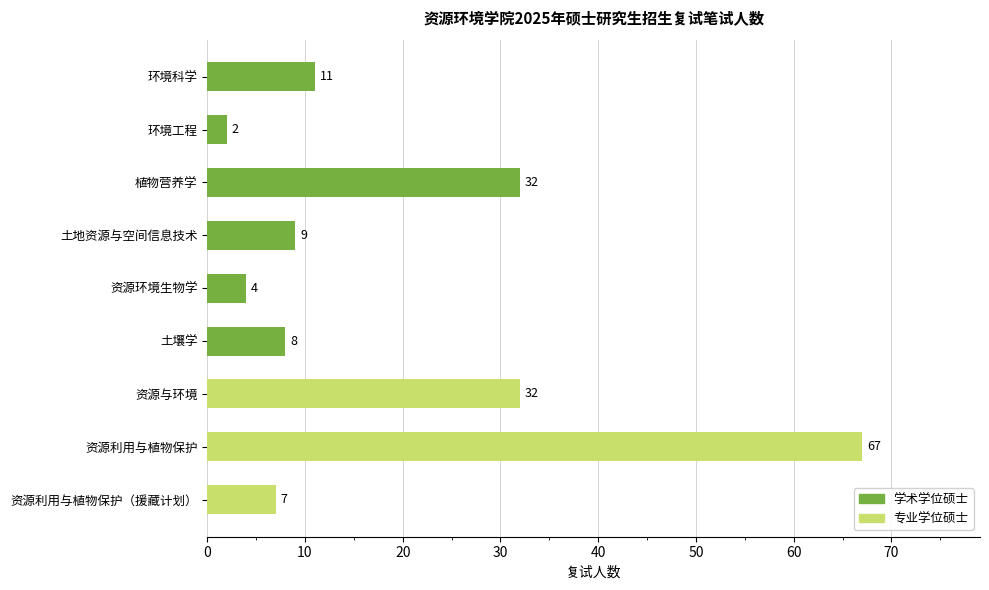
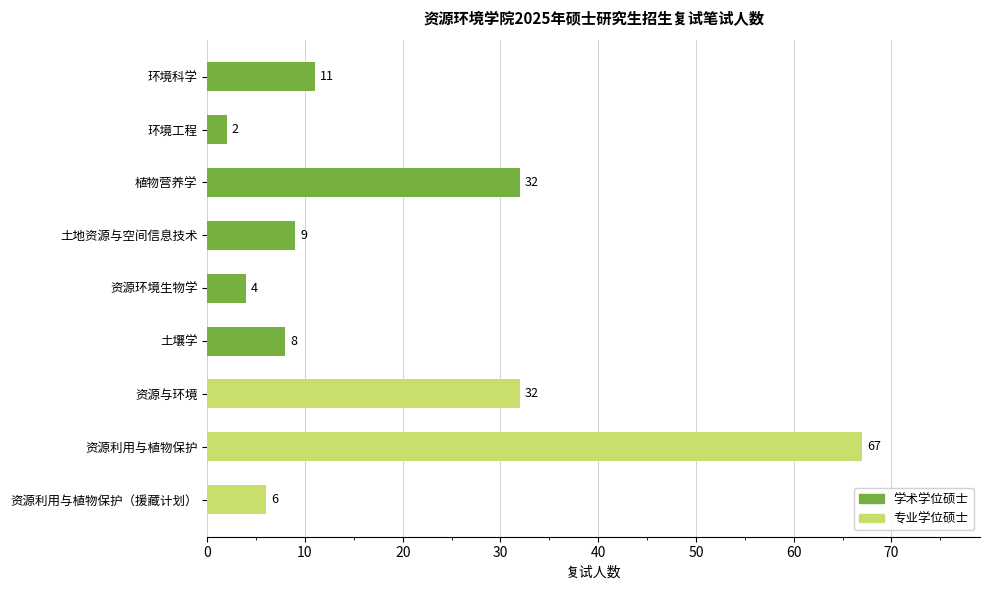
资源利用与植物保护（援藏计划）: 7 -> 6
